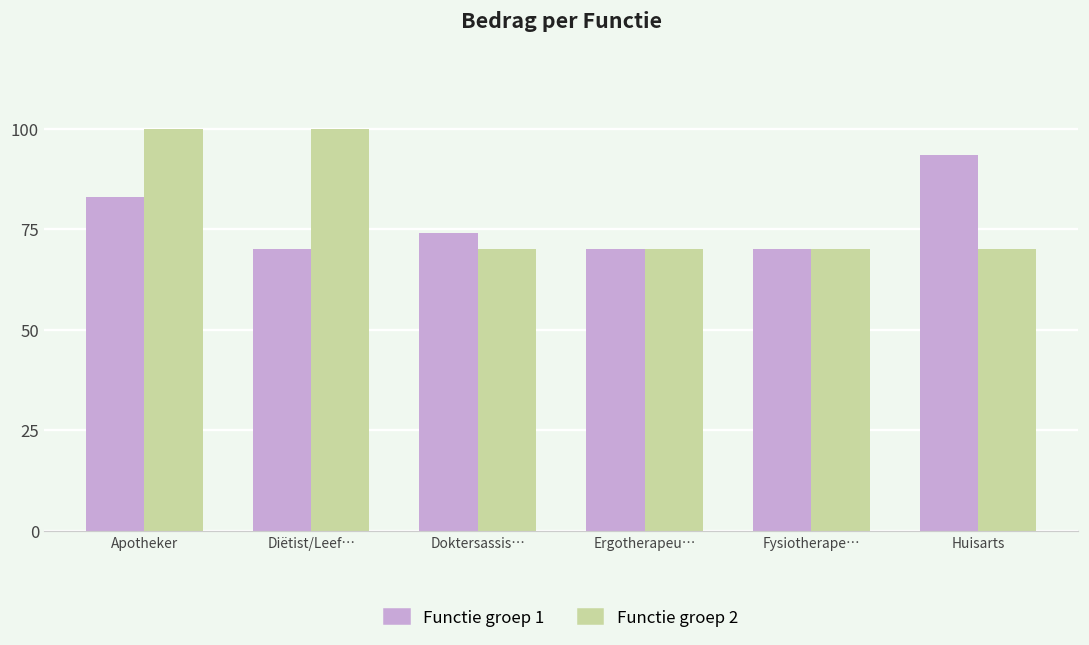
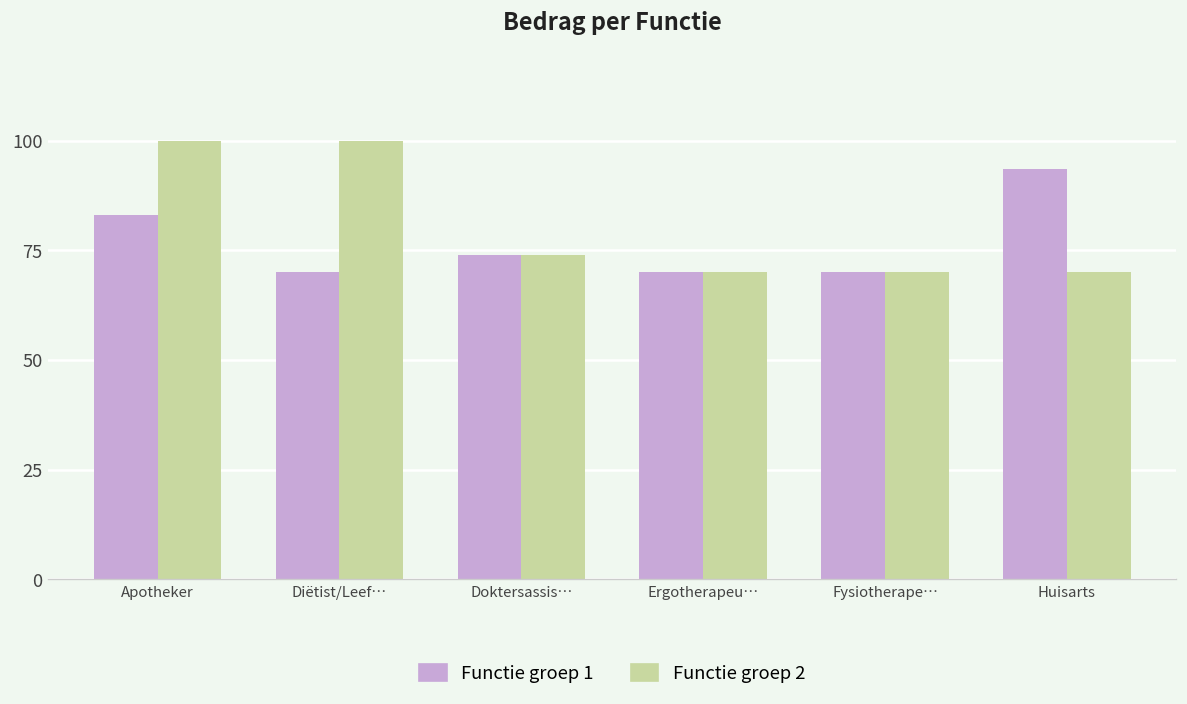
Functie groep 2, Doktersassis…: 70 -> 74
